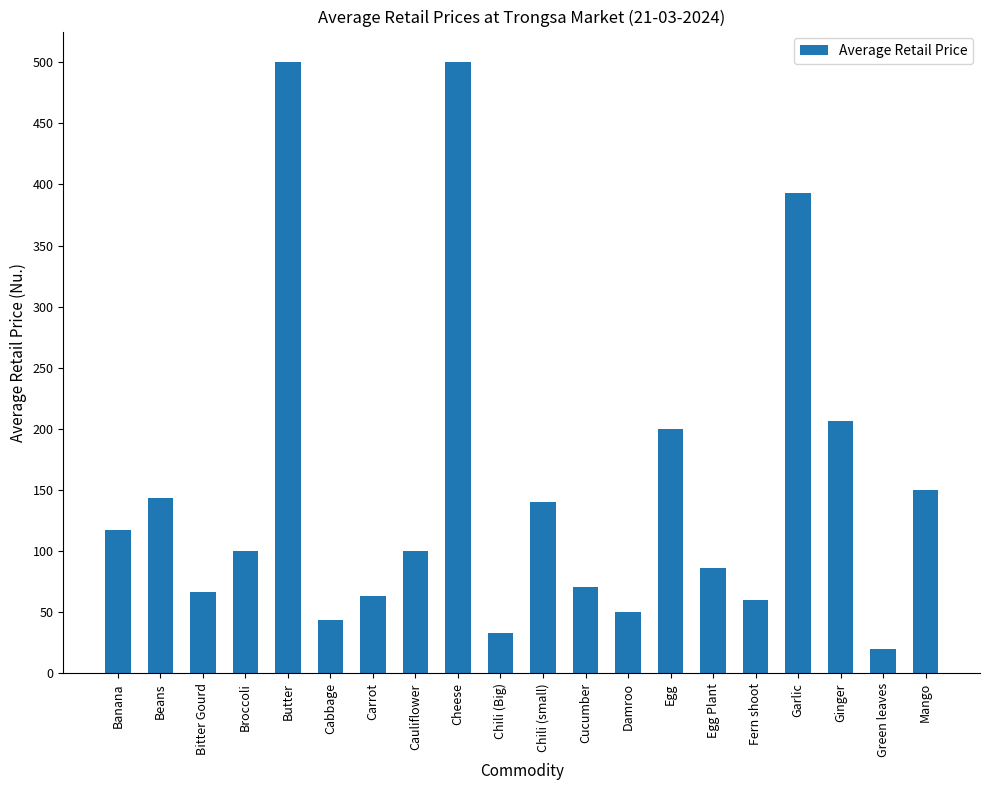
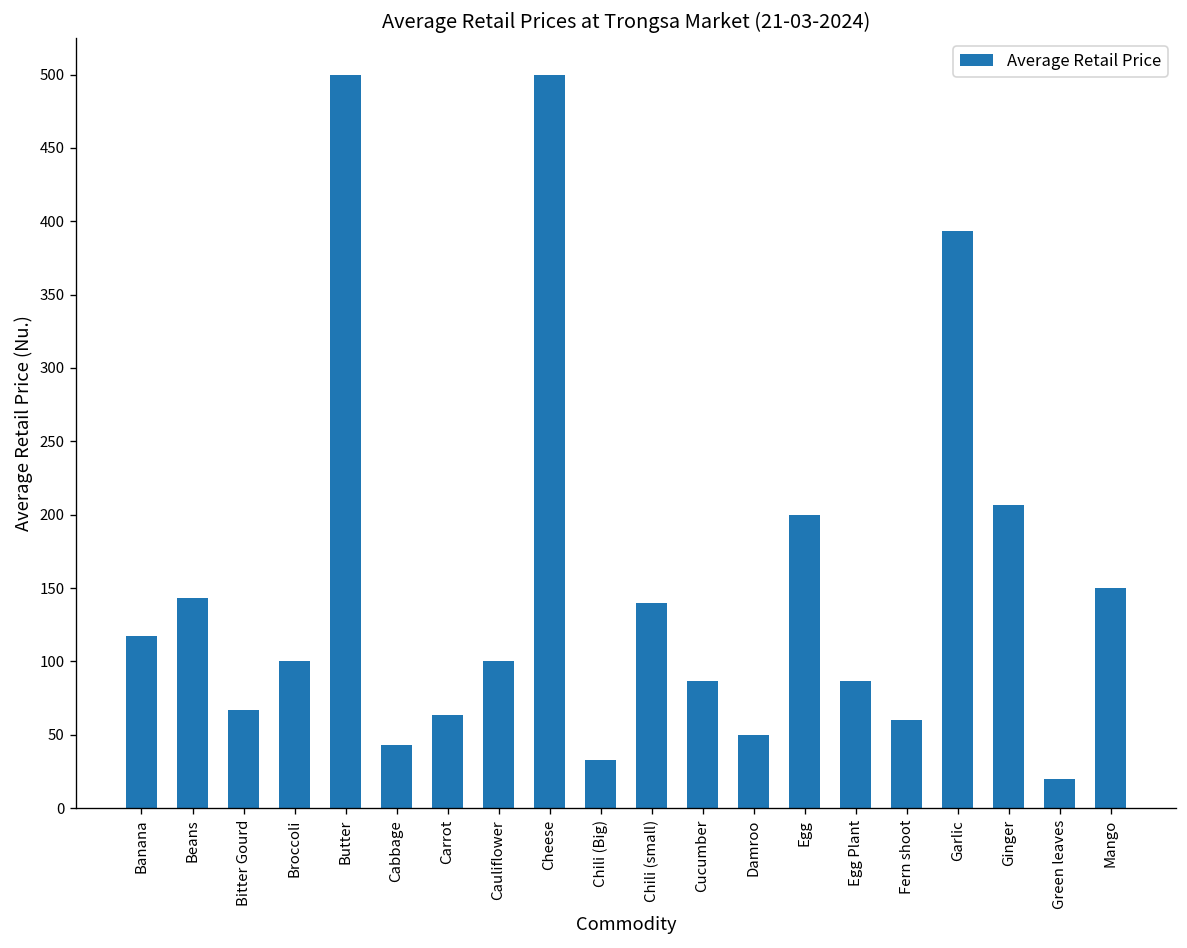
Cucumber: 70 -> 87
